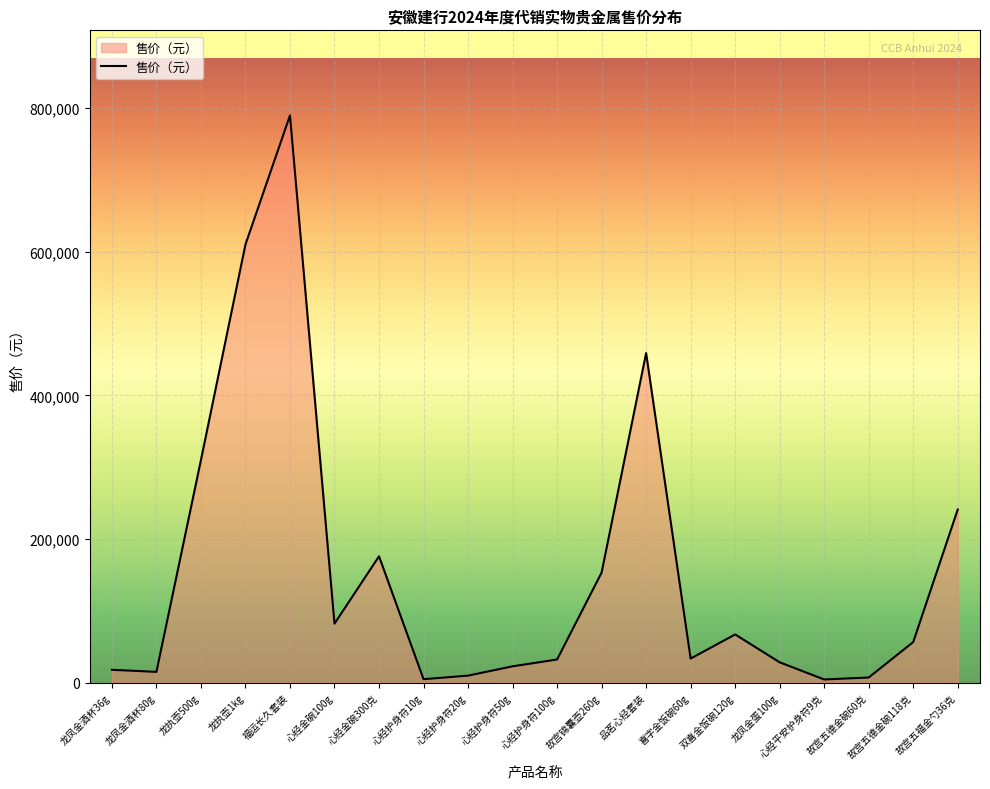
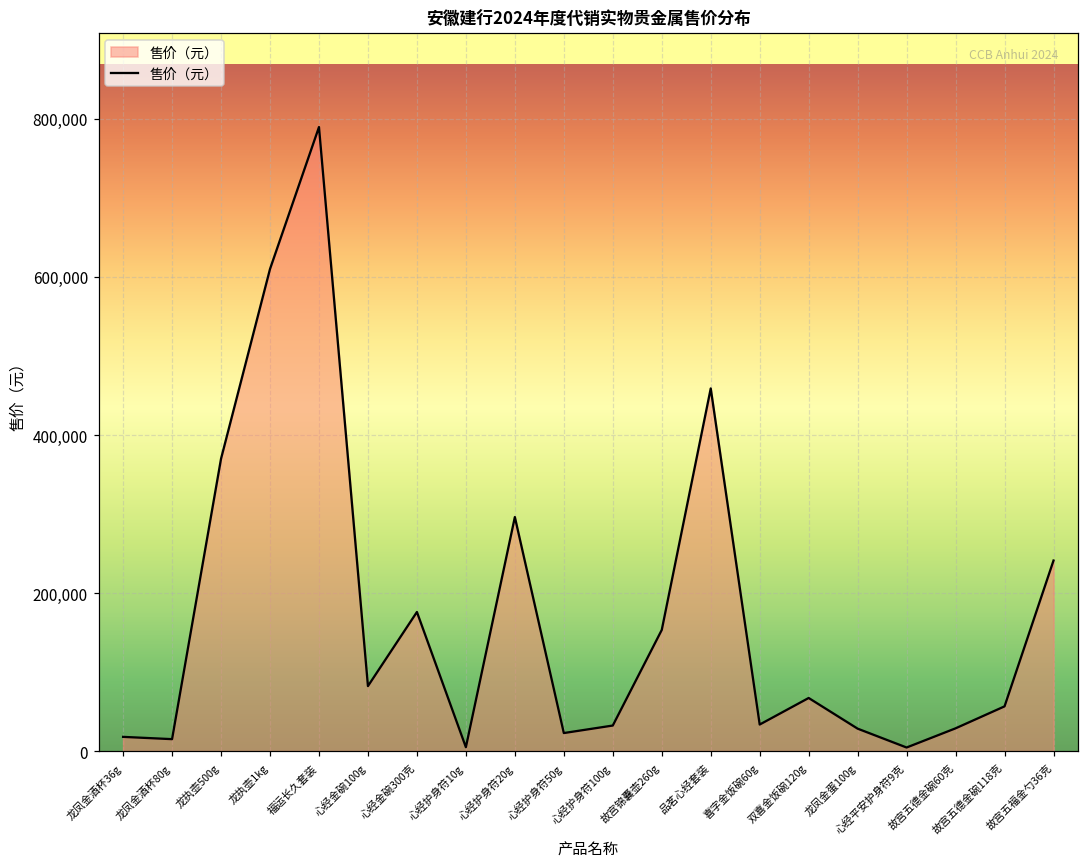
龙执壶500g: 310,000 -> 370,000
心经护身符20g: 10,000 -> 300,000
故宫五德金碗60克: 10,000 -> 30,000
